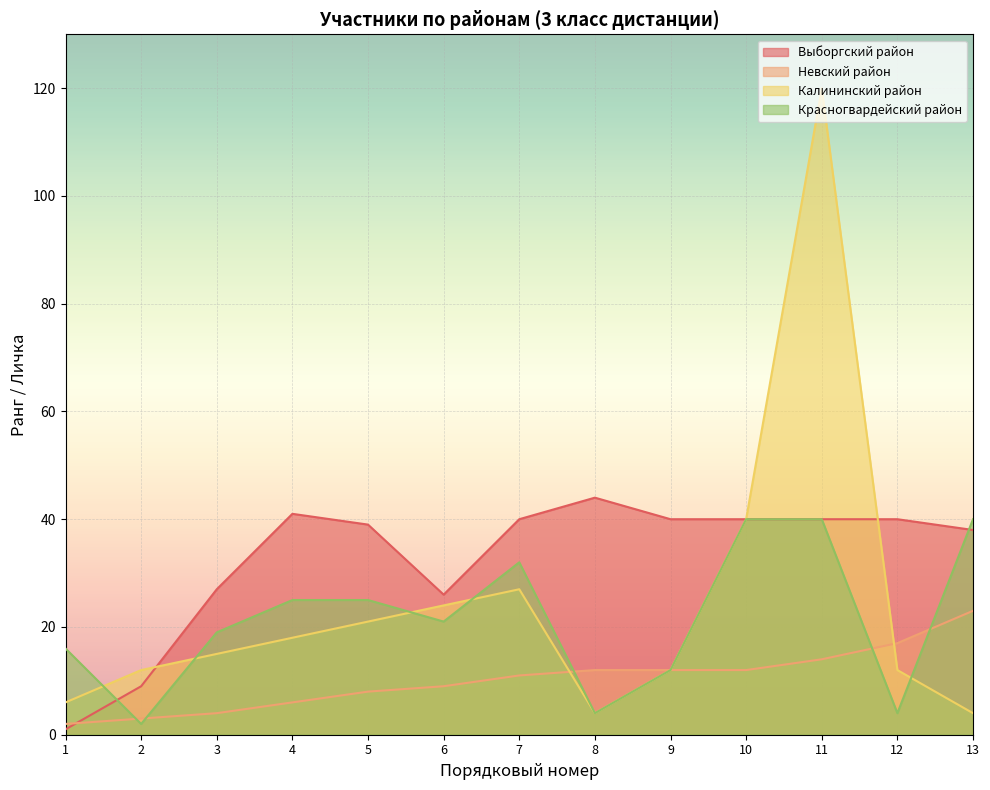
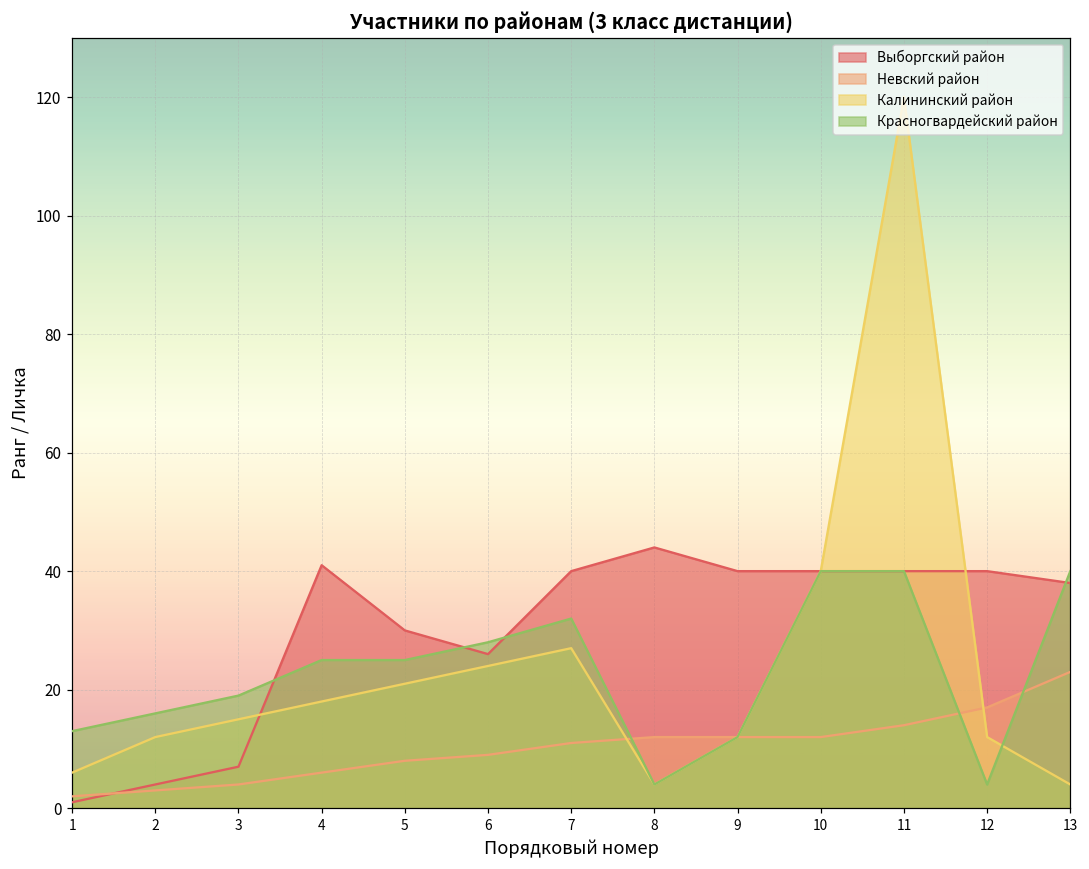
Красногвардейский район, 1: 16 -> 13
Выборгский район, 2: 9 -> 4
Красногвардейский район, 2: 2 -> 16
Выборгский район, 3: 27 -> 7
Выборгский район, 5: 39 -> 30
Красногвардейский район, 6: 21 -> 28
